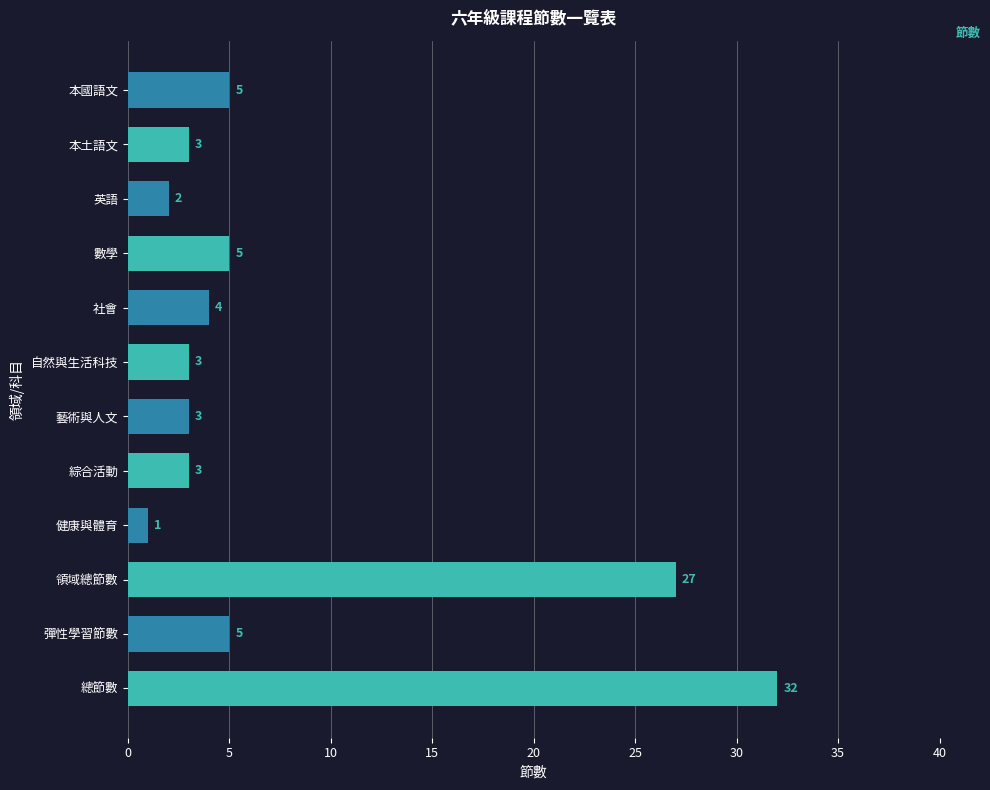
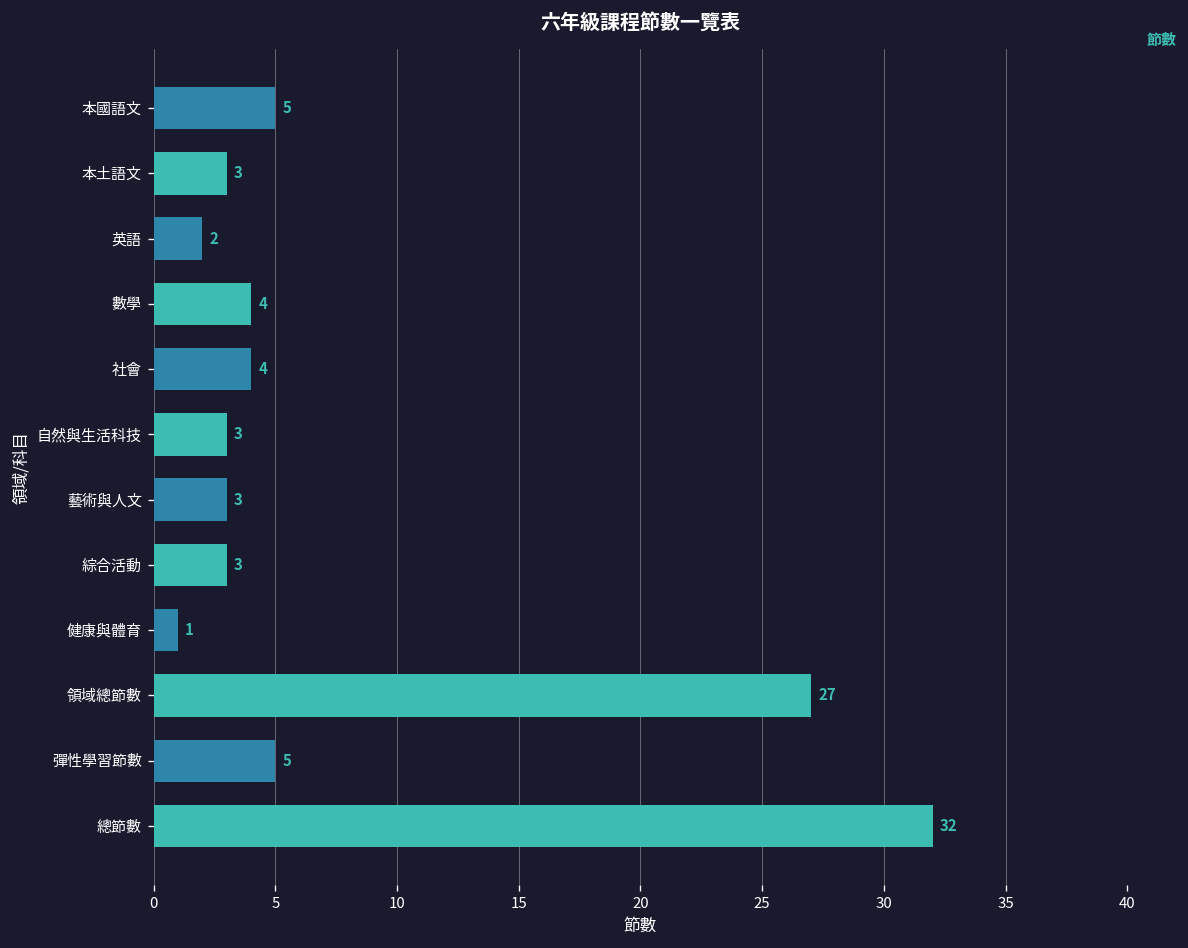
數學: 5 -> 4
